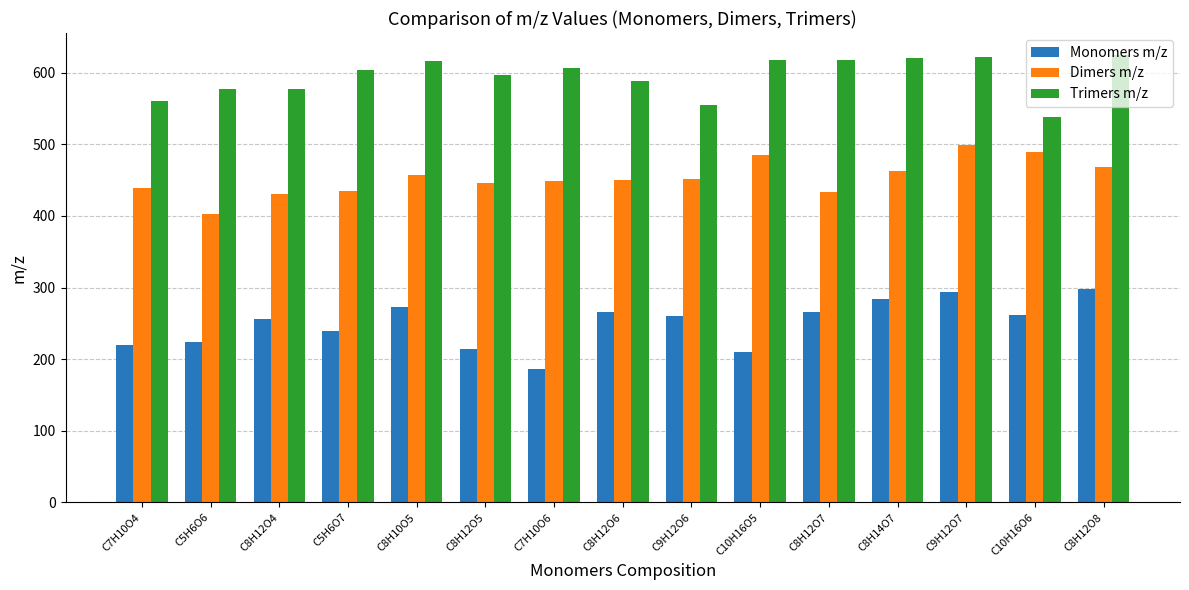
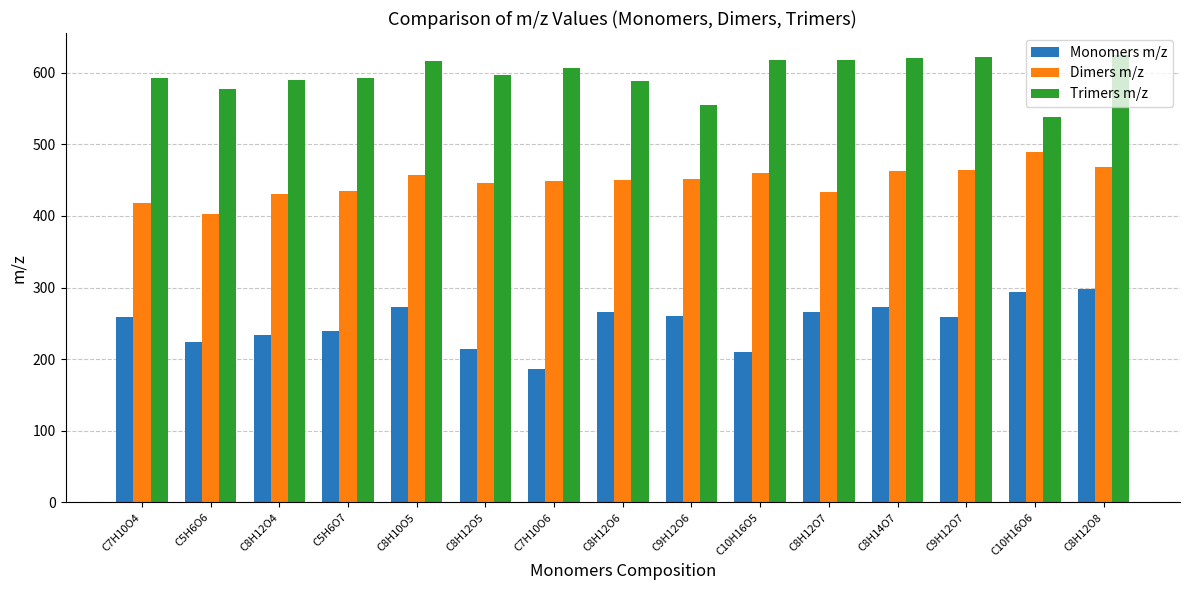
Monomers m/z, C7H10O4: 220 -> 260
Dimers m/z, C7H10O4: 440 -> 420
Trimers m/z, C7H10O4: 560 -> 590
Monomers m/z, C8H12O4: 260 -> 230
Trimers m/z, C8H12O4: 580 -> 590
Trimers m/z, C5H6O7: 600 -> 590
Dimers m/z, C10H16O5: 490 -> 460
Monomers m/z, C8H14O7: 280 -> 270
Monomers m/z, C9H12O7: 290 -> 260
Dimers m/z, C9H12O7: 500 -> 460
Monomers m/z, C10H16O6: 260 -> 290
